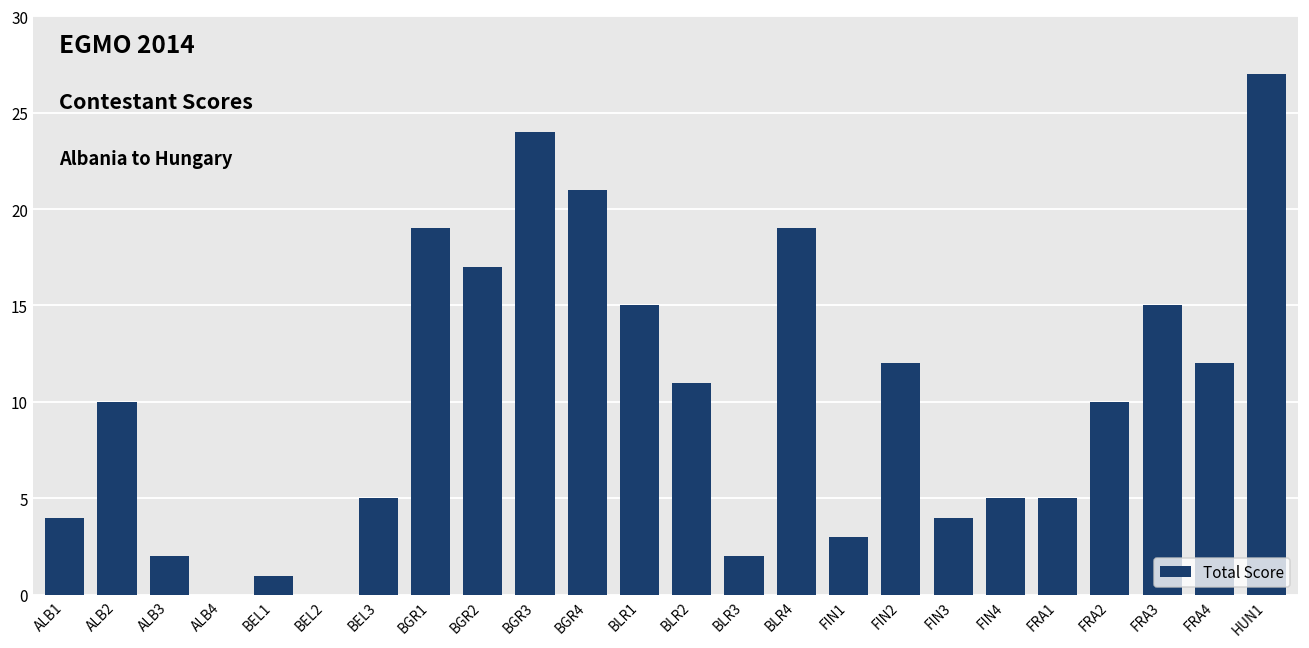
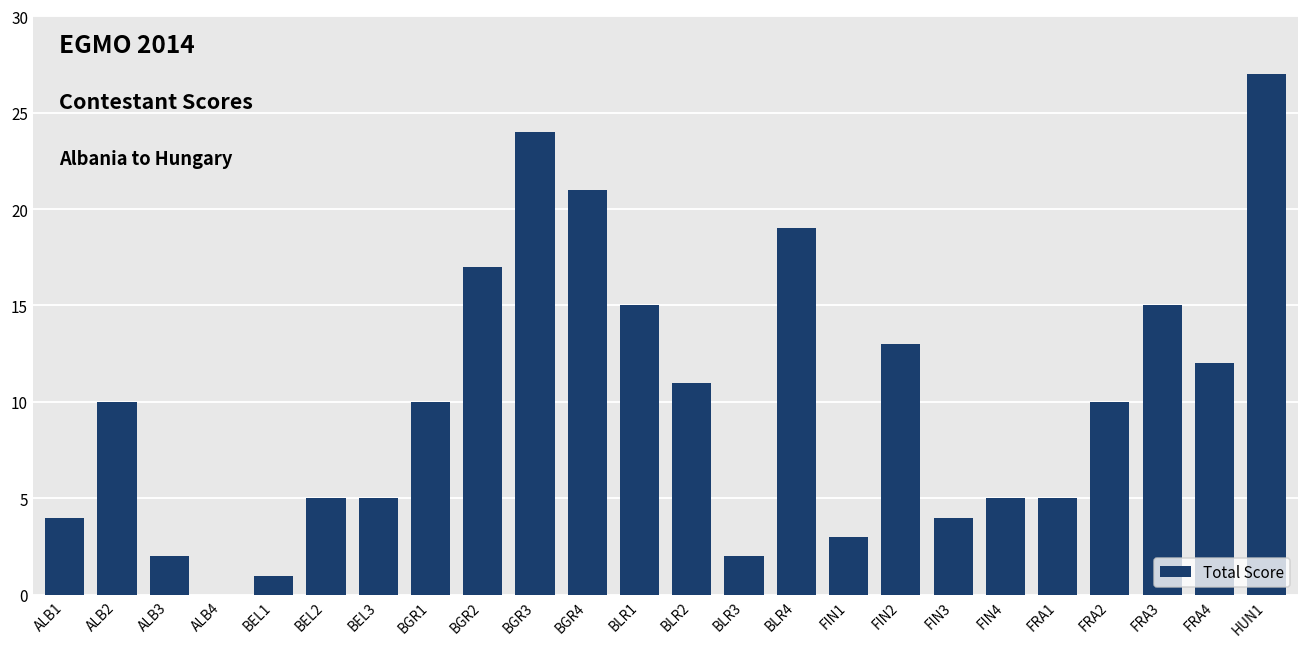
BEL2: 0 -> 5
BGR1: 19 -> 10
FIN2: 12 -> 13
